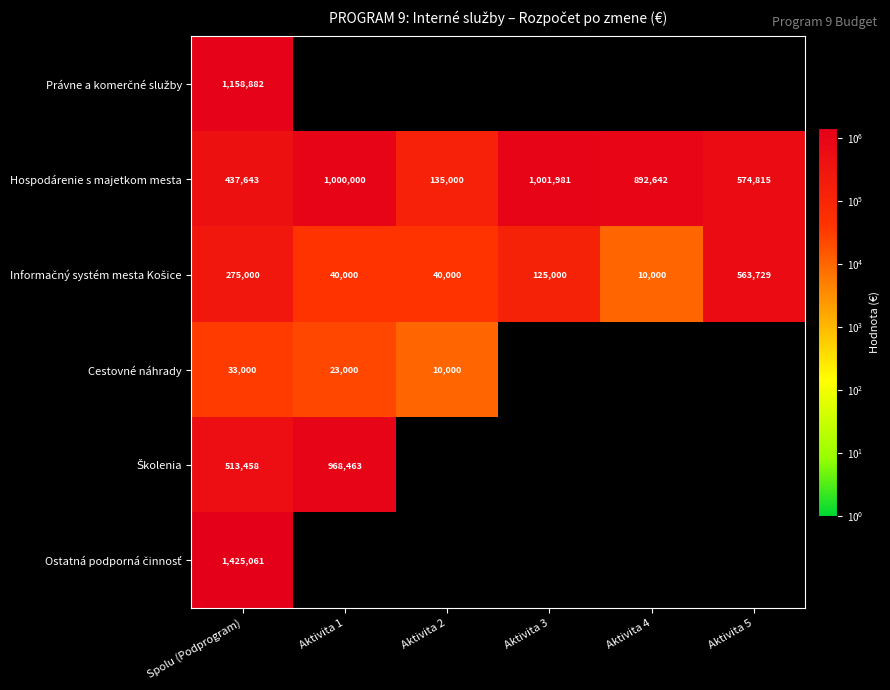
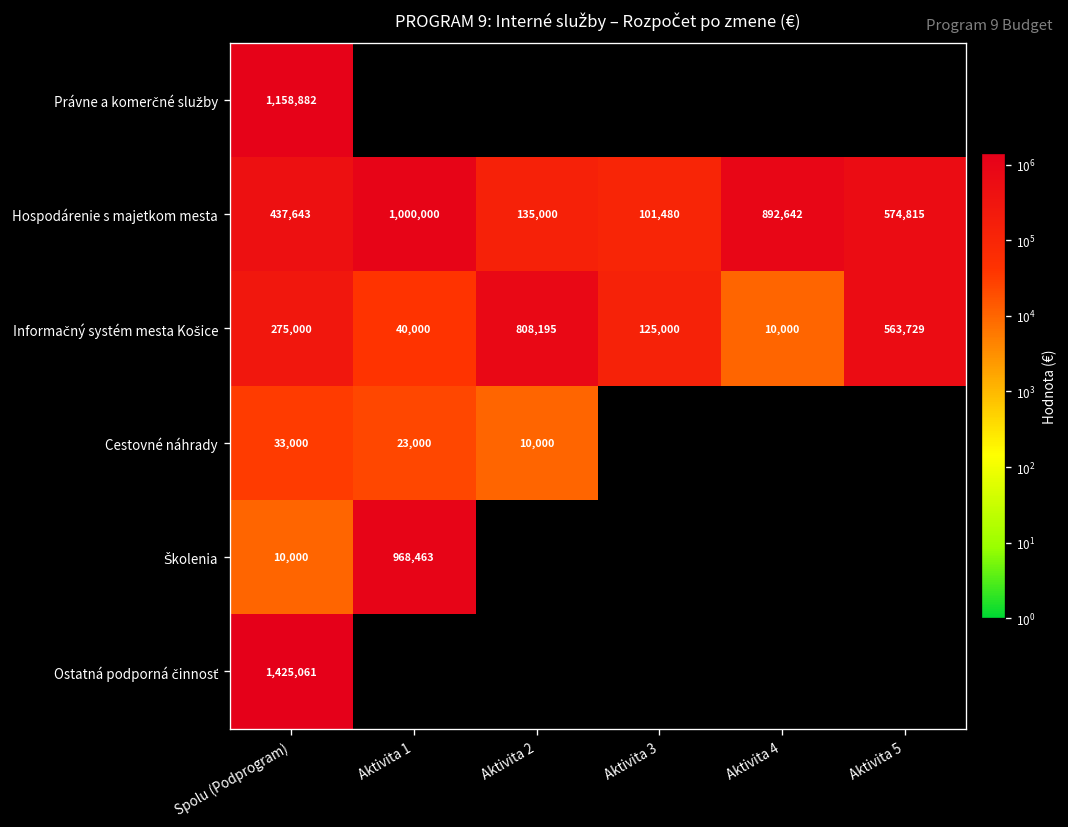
Hospodárenie s majetkom mesta, Aktivita 3: 1,001,981 -> 101,480
Informačný systém mesta Košice, Aktivita 2: 40,000 -> 808,195
Školenia, Spolu (Podprogram): 513,458 -> 10,000
